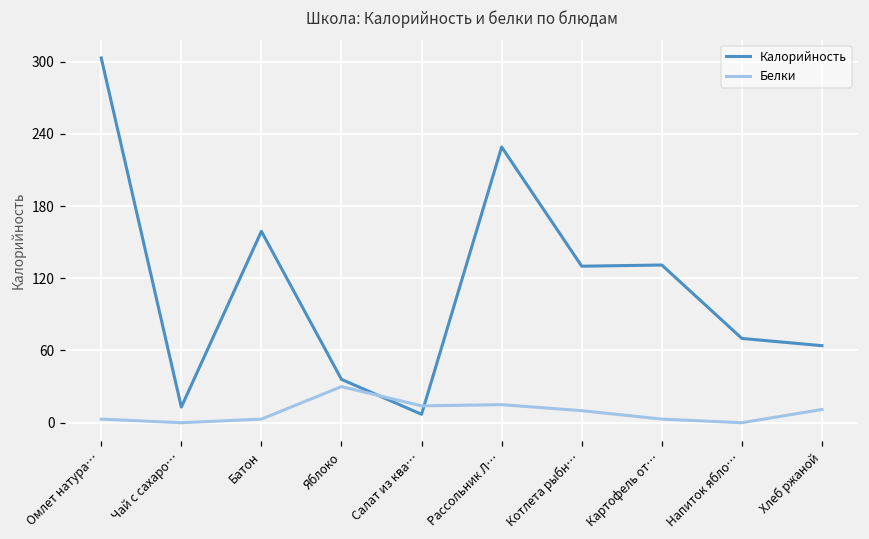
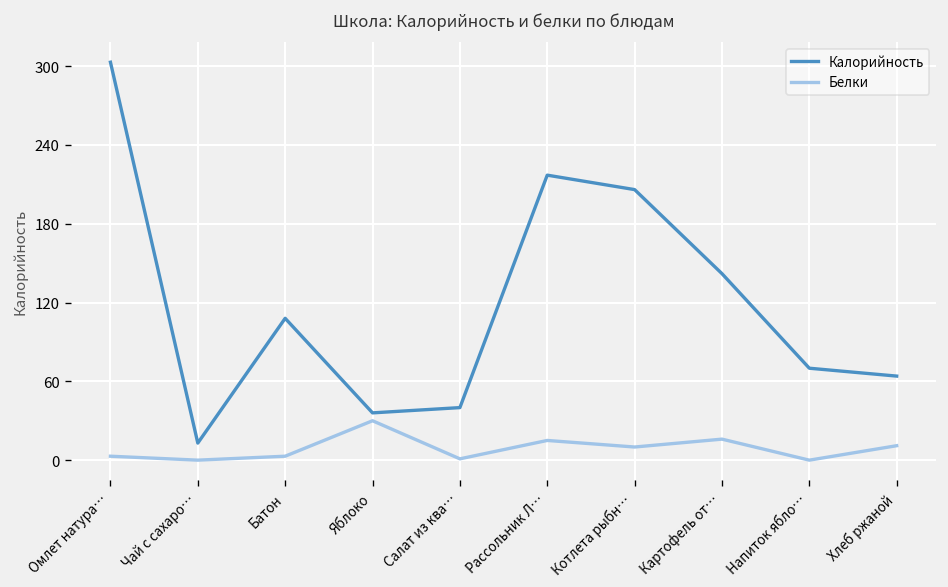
Калорийность, Батон: 159 -> 108
Калорийность, Салат из ква…: 7 -> 40
Белки, Салат из ква…: 14 -> 1
Калорийность, Рассольник Л…: 229 -> 217
Калорийность, Котлета рыбн…: 130 -> 206
Калорийность, Картофель от…: 131 -> 142
Белки, Картофель от…: 3 -> 16
